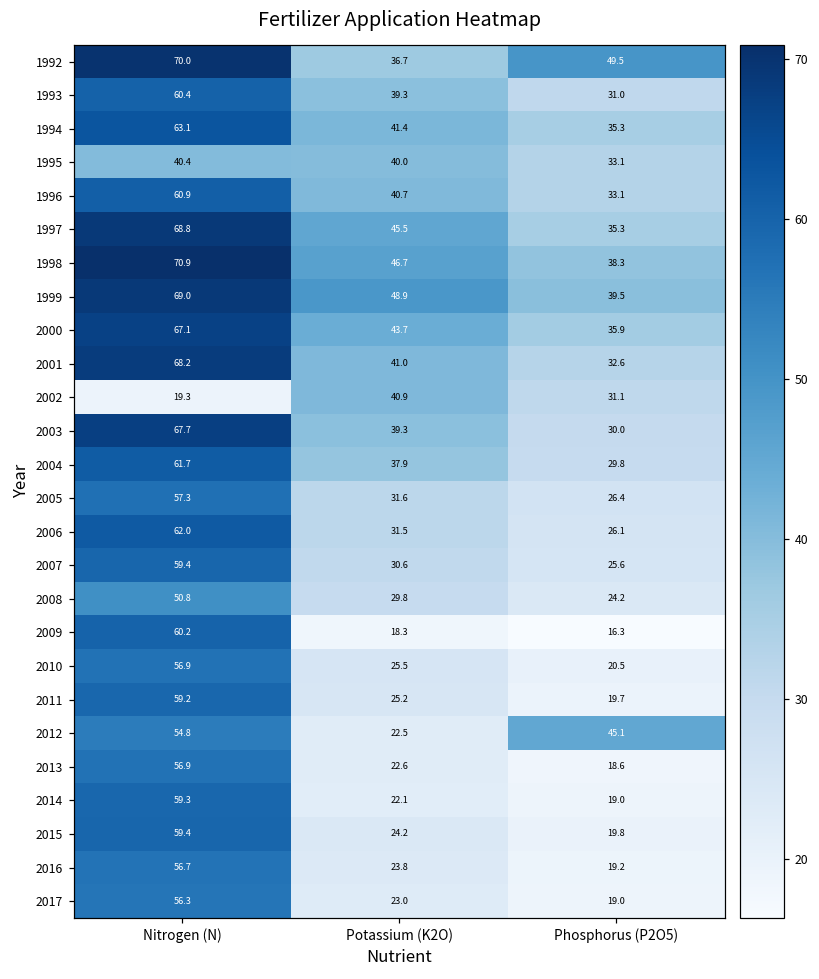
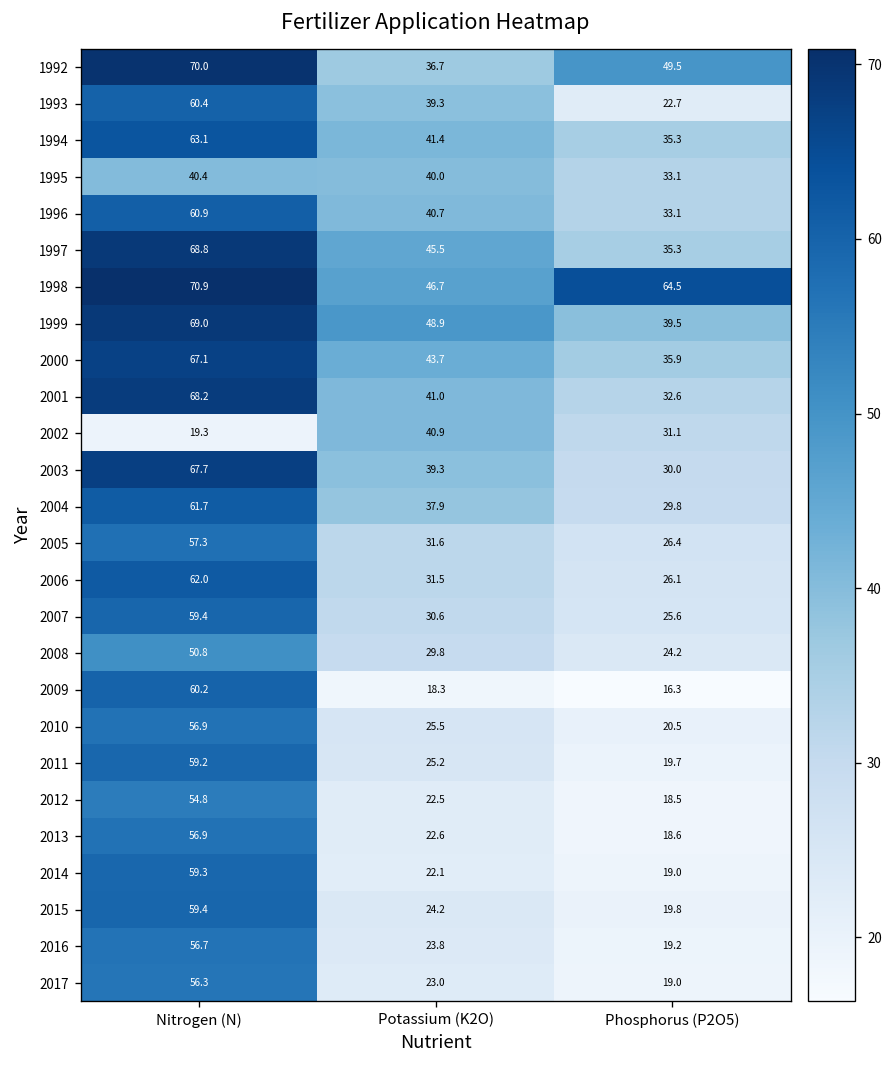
1993, Phosphorus (P2O5): 31.0 -> 22.7
1998, Phosphorus (P2O5): 38.3 -> 64.5
2012, Phosphorus (P2O5): 45.1 -> 18.5
